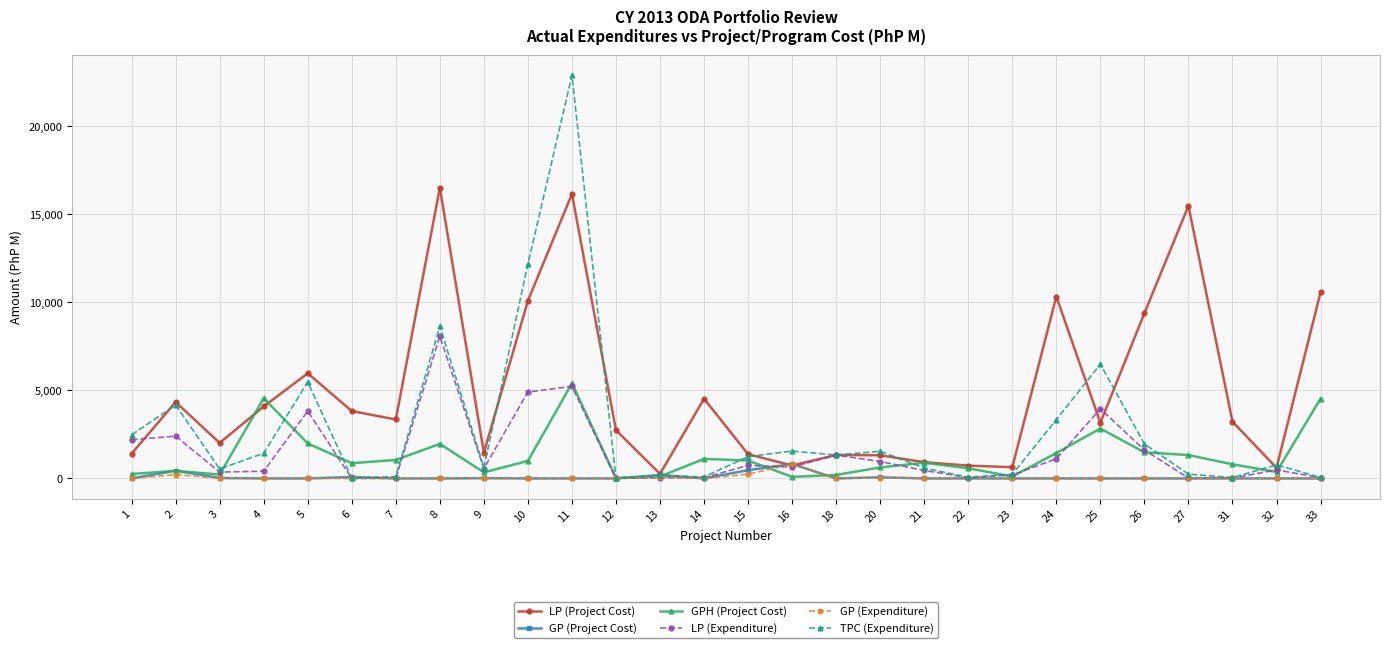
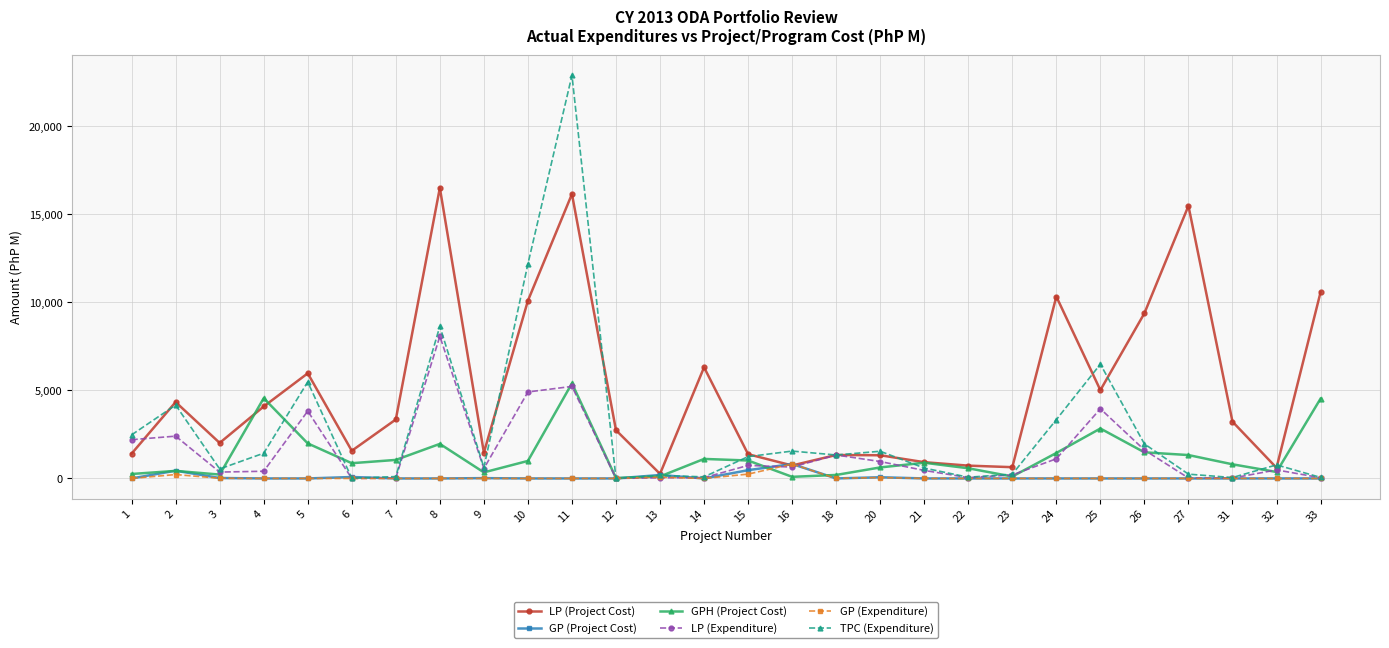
LP (Project Cost), 6: 3,800 -> 1,600
LP (Project Cost), 14: 4,500 -> 6,300
LP (Project Cost), 25: 3,200 -> 5,000
